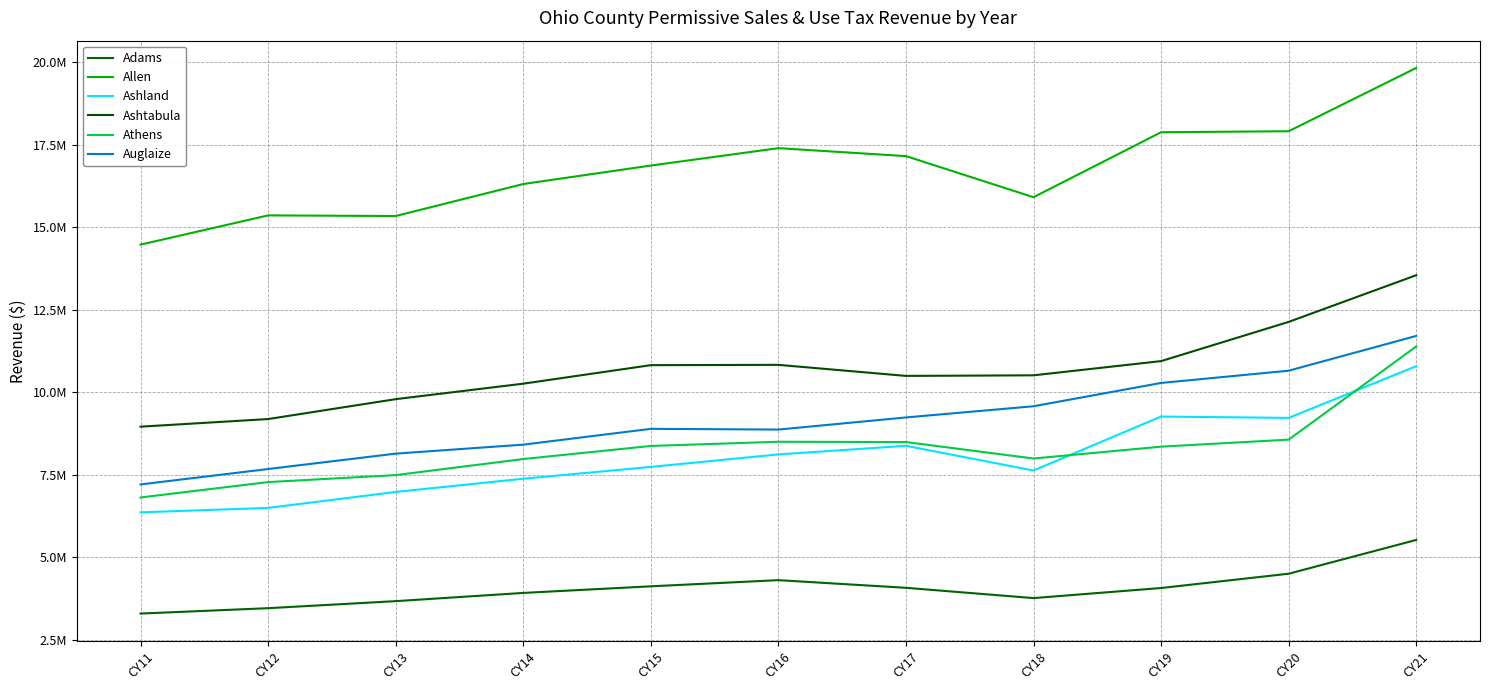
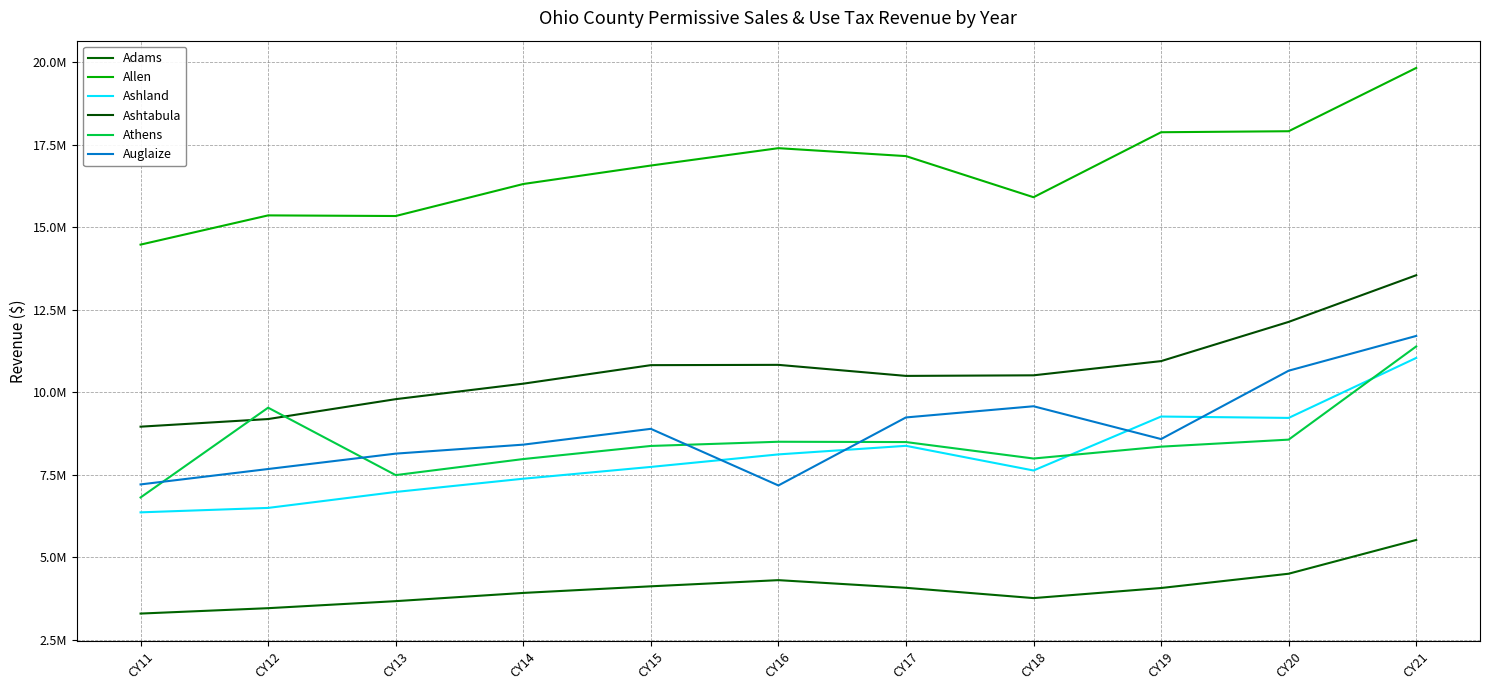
Athens, CY12: 7300000 -> 9500000
Auglaize, CY16: 8900000 -> 7200000
Auglaize, CY19: 10300000 -> 8600000
Ashland, CY21: 10800000 -> 11000000
